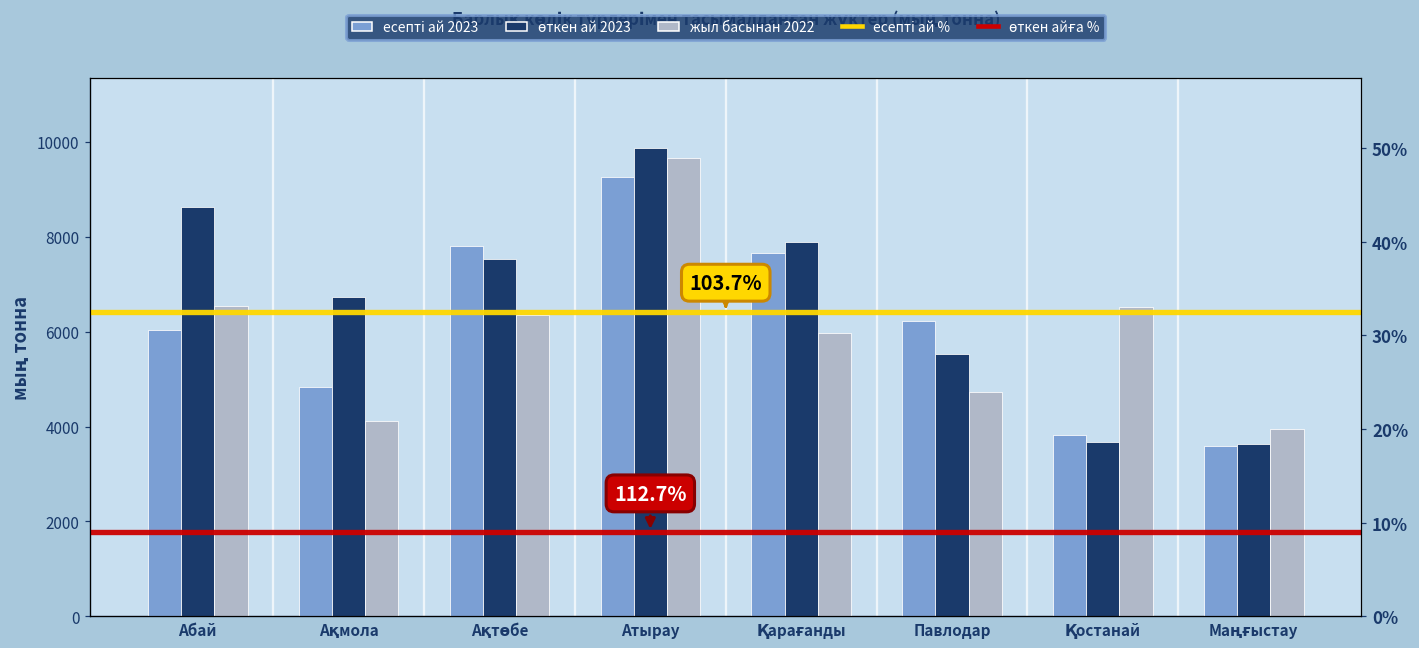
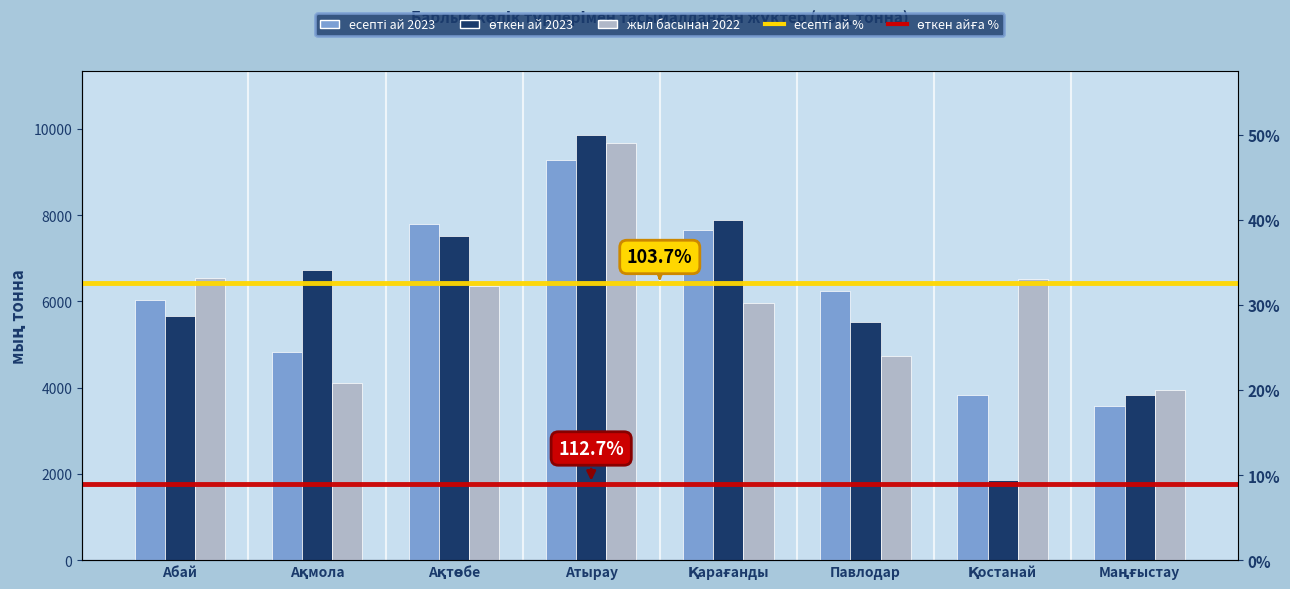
өткен ай 2023, Абай: 8600 -> 5700
өткен ай 2023, Қостанай: 3700 -> 1800
өткен ай 2023, Маңғыстау: 3600 -> 3800
